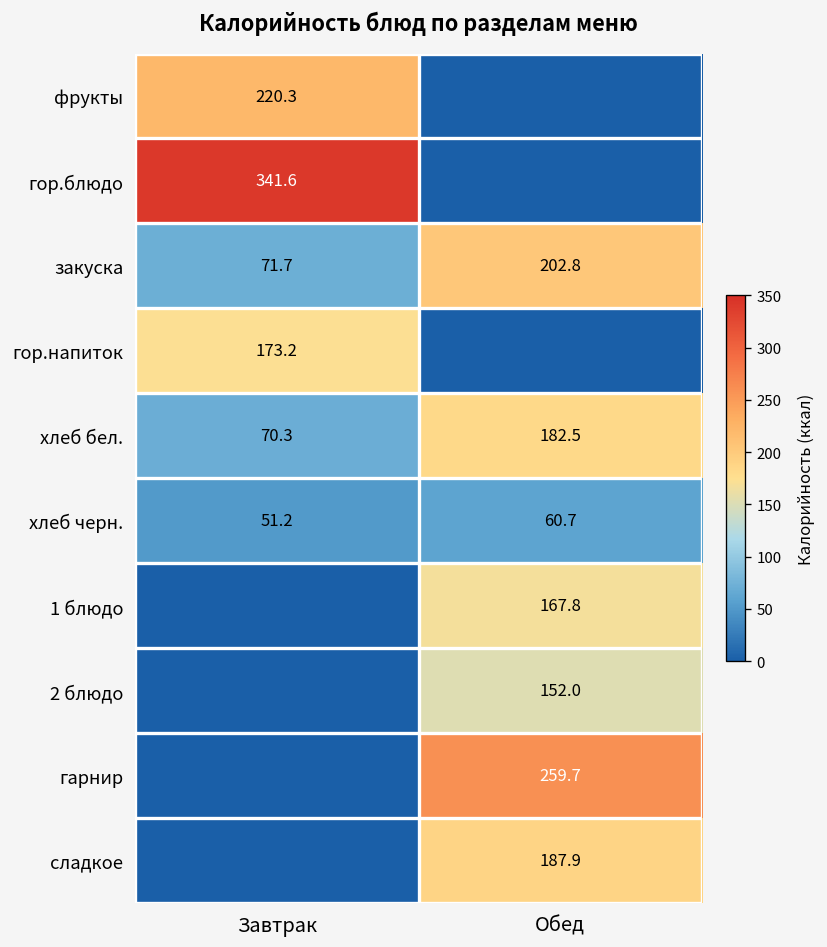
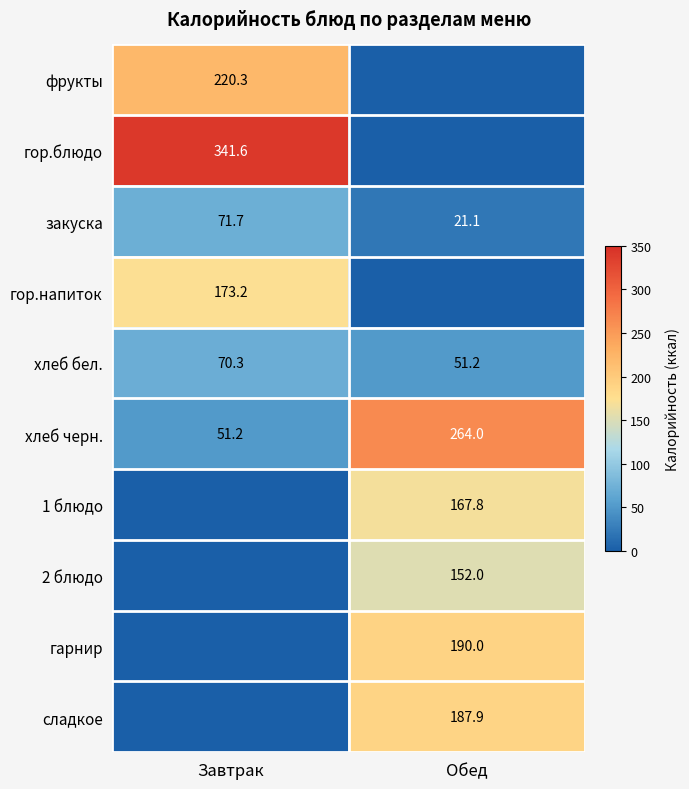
закуска, Обед: 202.8 -> 21.1
хлеб бел., Обед: 182.5 -> 51.2
хлеб черн., Обед: 60.7 -> 264.0
гарнир, Обед: 259.7 -> 190.0
